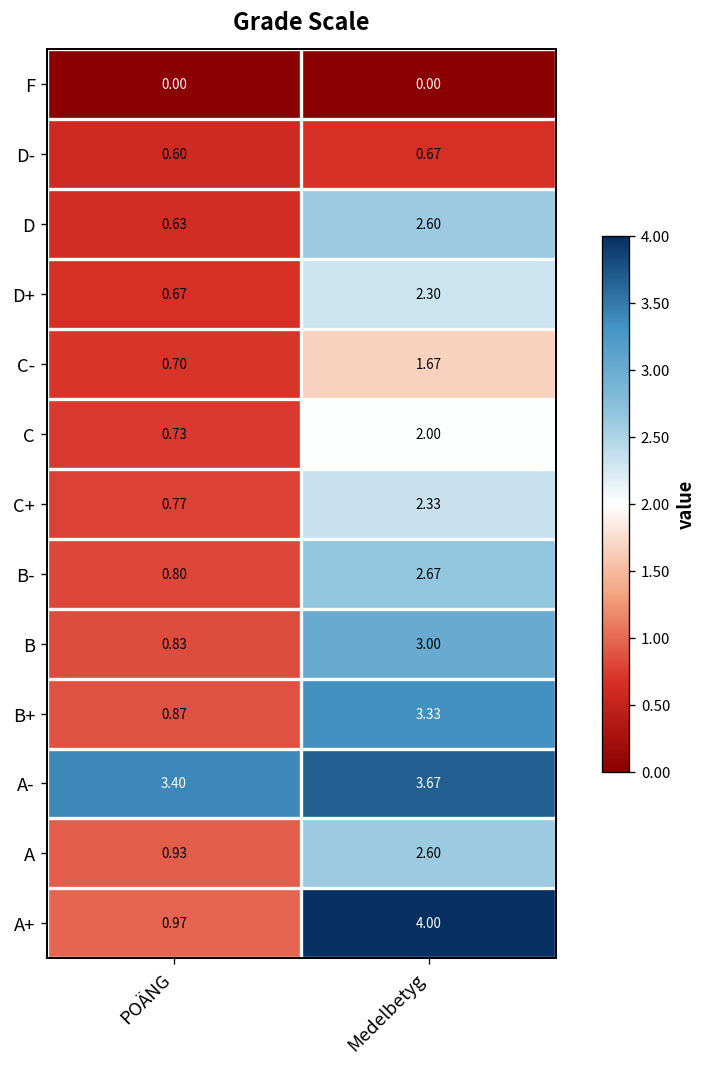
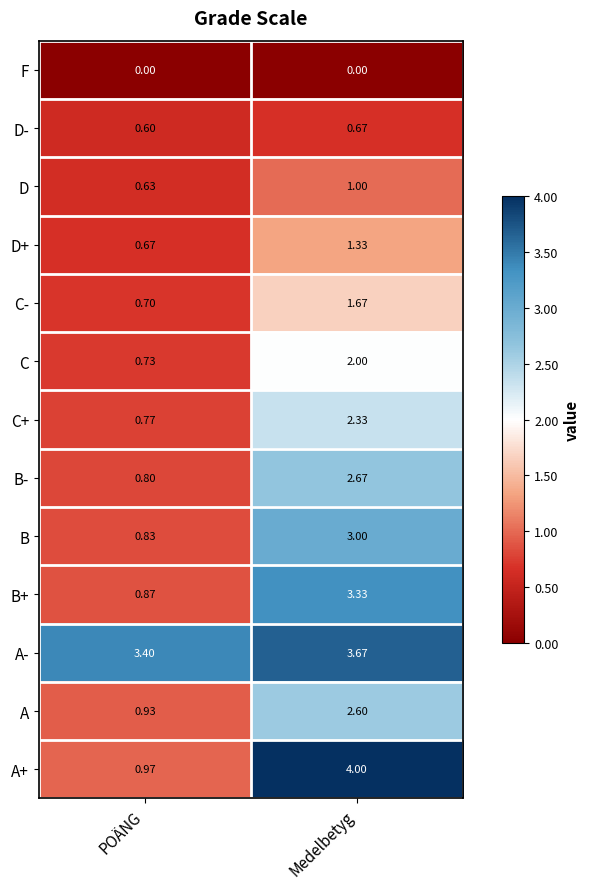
D, Medelbetyg: 2.60 -> 1.00
D+, Medelbetyg: 2.30 -> 1.33
